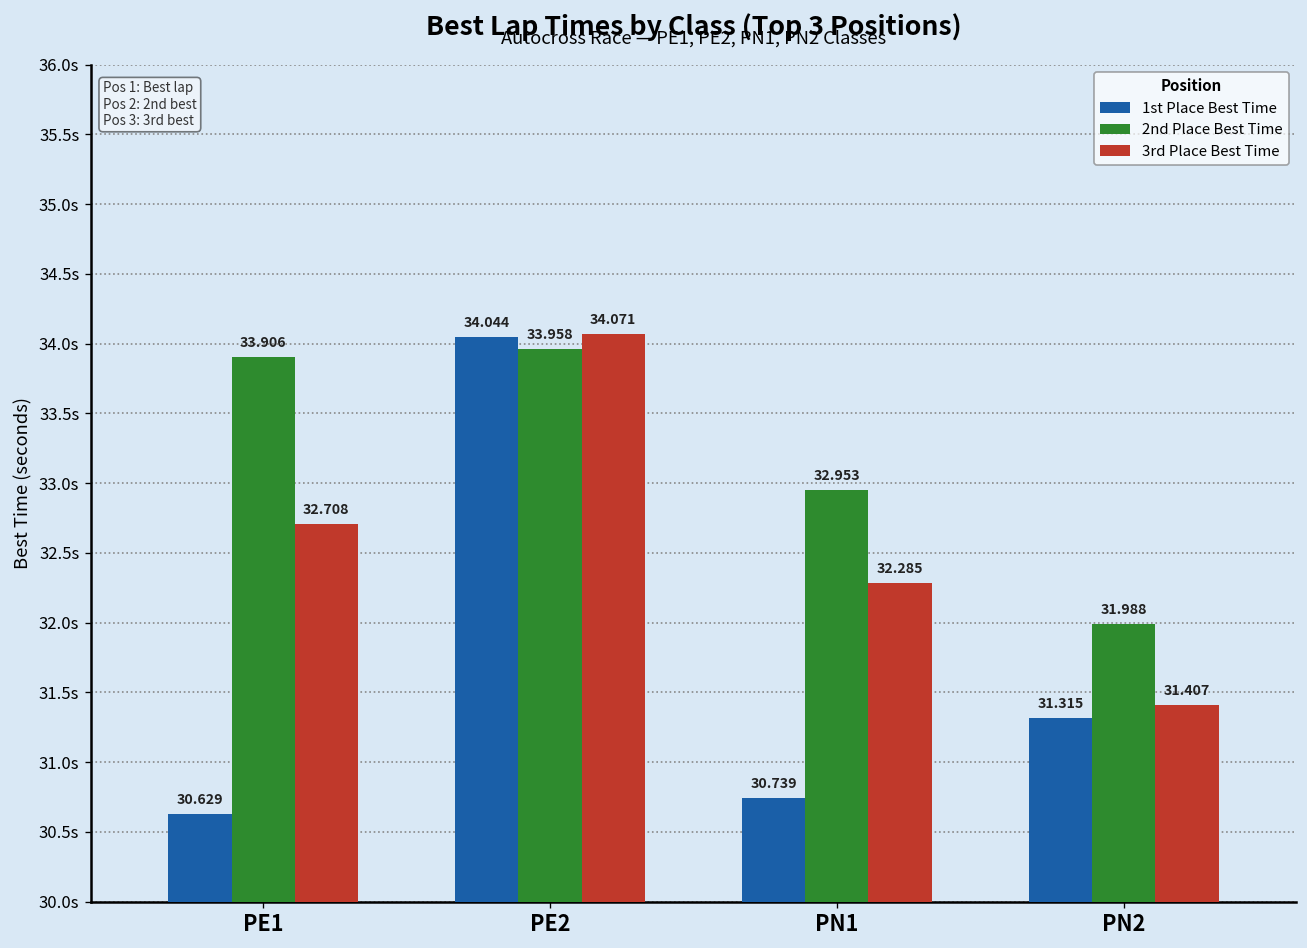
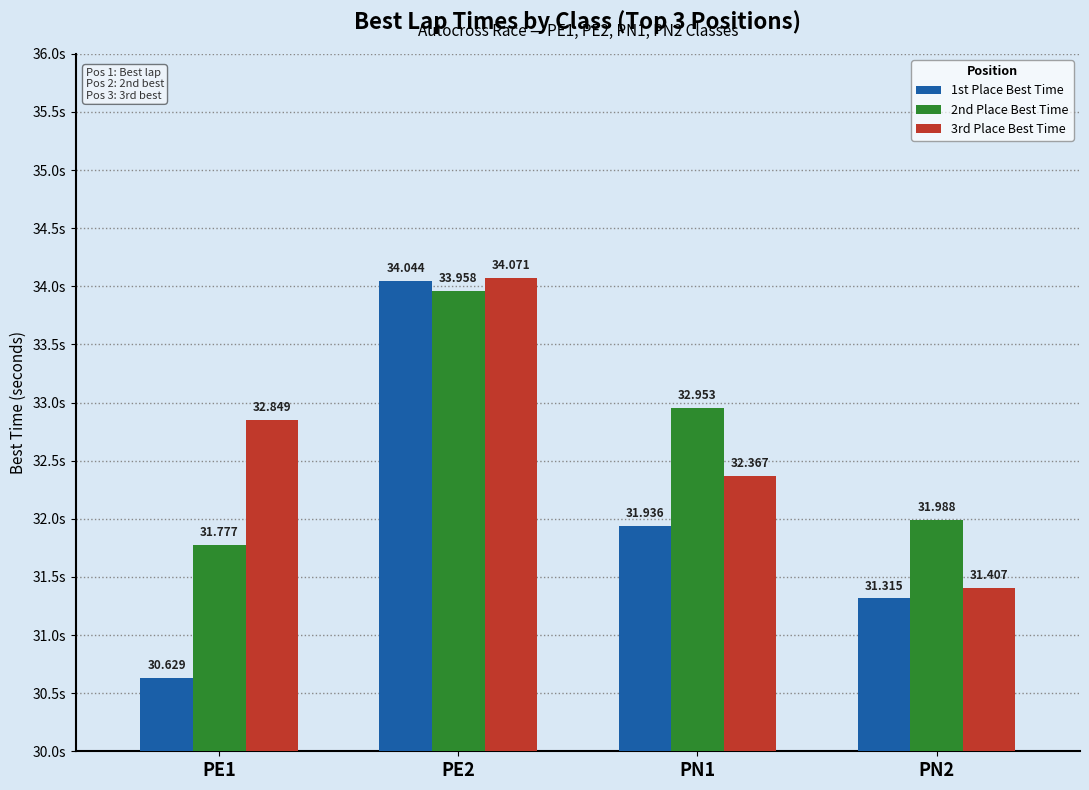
2nd Place Best Time, PE1: 33.906 -> 31.777
3rd Place Best Time, PE1: 32.708 -> 32.849
1st Place Best Time, PN1: 30.739 -> 31.936
3rd Place Best Time, PN1: 32.285 -> 32.367
